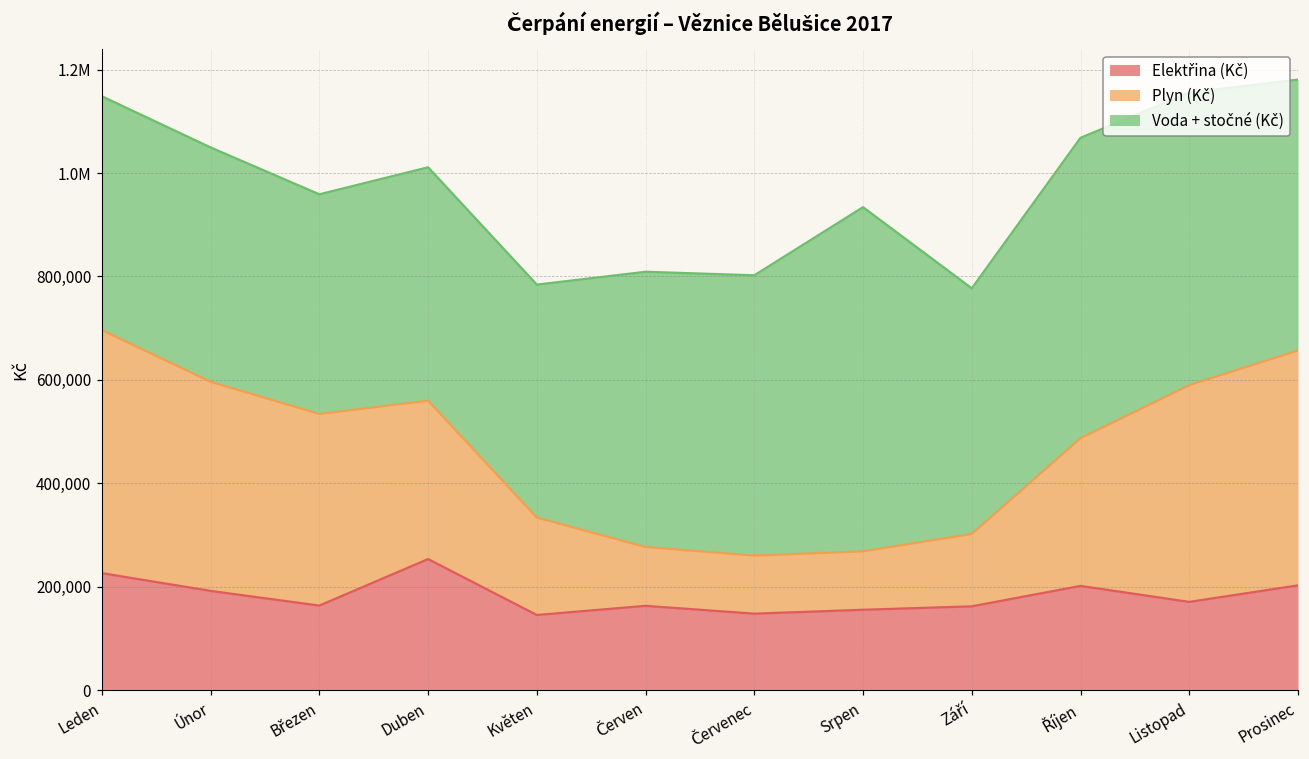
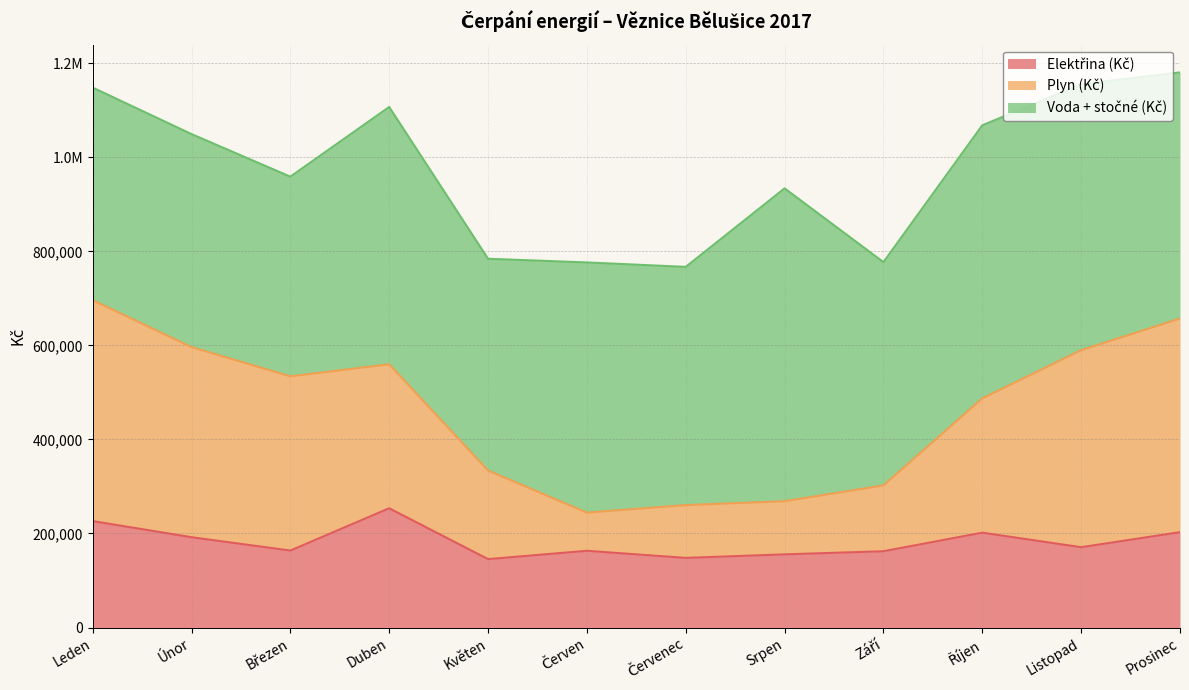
Voda + stočné (Kč), Duben: 450,000 -> 550,000
Plyn (Kč), Červen: 110,000 -> 80,000
Voda + stočné (Kč), Červenec: 540,000 -> 510,000
